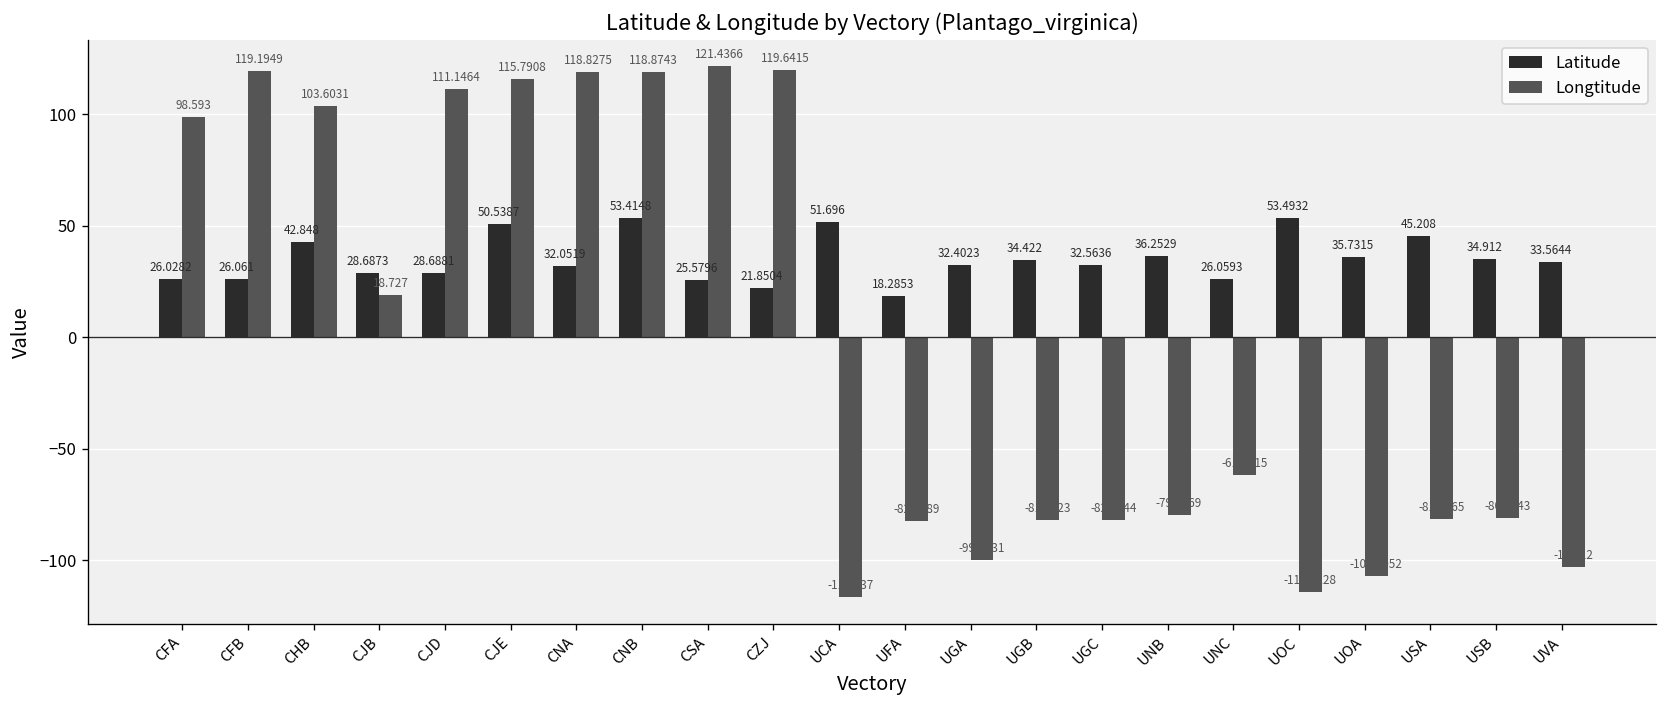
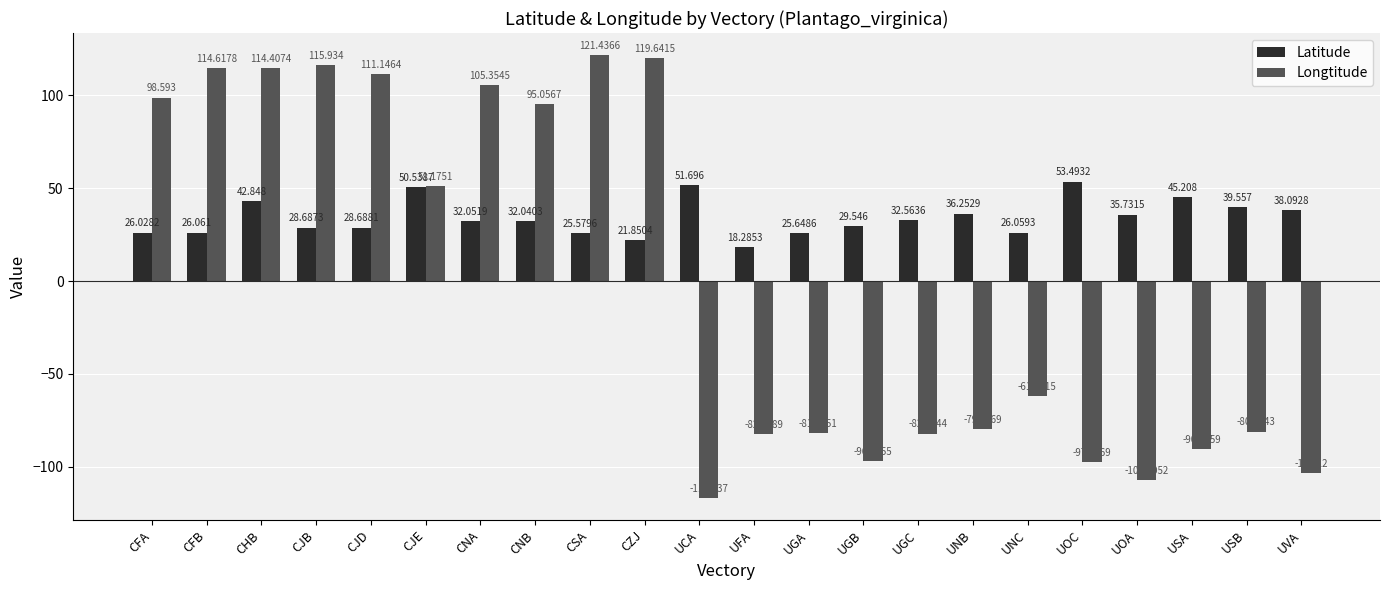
Longtitude, CFB: 119.1949 -> 114.6178
Longtitude, CHB: 103.6031 -> 114.4074
Longtitude, CJB: 18.727 -> 115.934
Longtitude, CJE: 115.7908 -> 51.1751
Longtitude, CNA: 118.8275 -> 105.3545
Latitude, CNB: 53.4148 -> 32.0403
Longtitude, CNB: 118.8743 -> 95.0567
Latitude, UGA: 32.4023 -> 25.6486
Longtitude, UGA: -100 -> -82
Latitude, UGB: 34.422 -> 29.546
Longtitude, UGB: -82 -> -97
Longtitude, UOC: -114 -> -97
Longtitude, USA: -81 -> -91
Latitude, USB: 34.912 -> 39.557
Latitude, UVA: 33.5644 -> 38.0928
